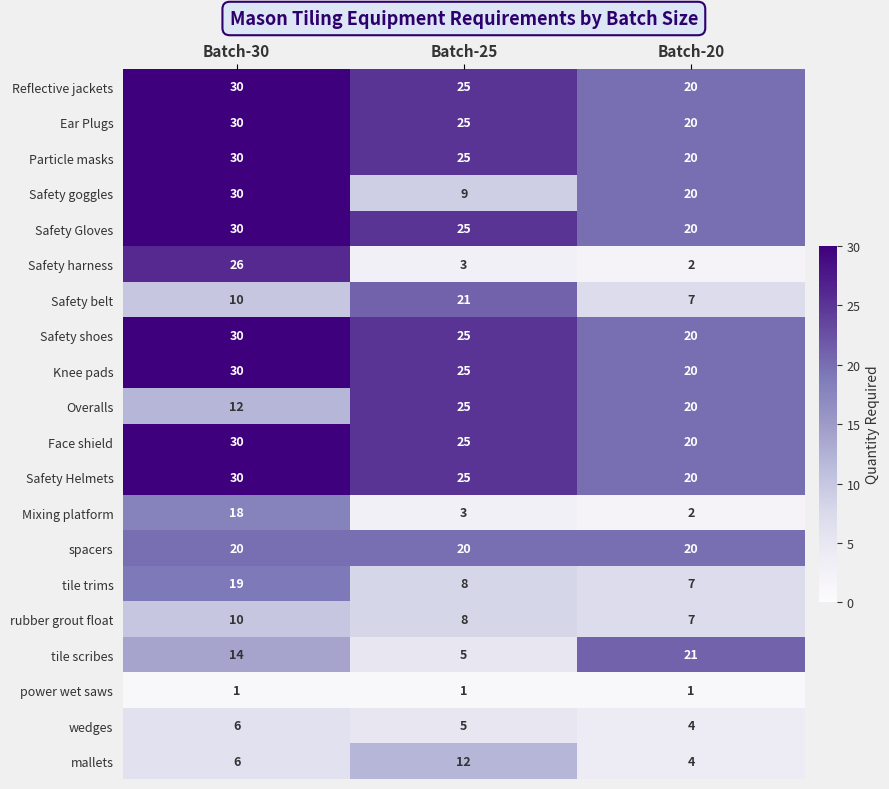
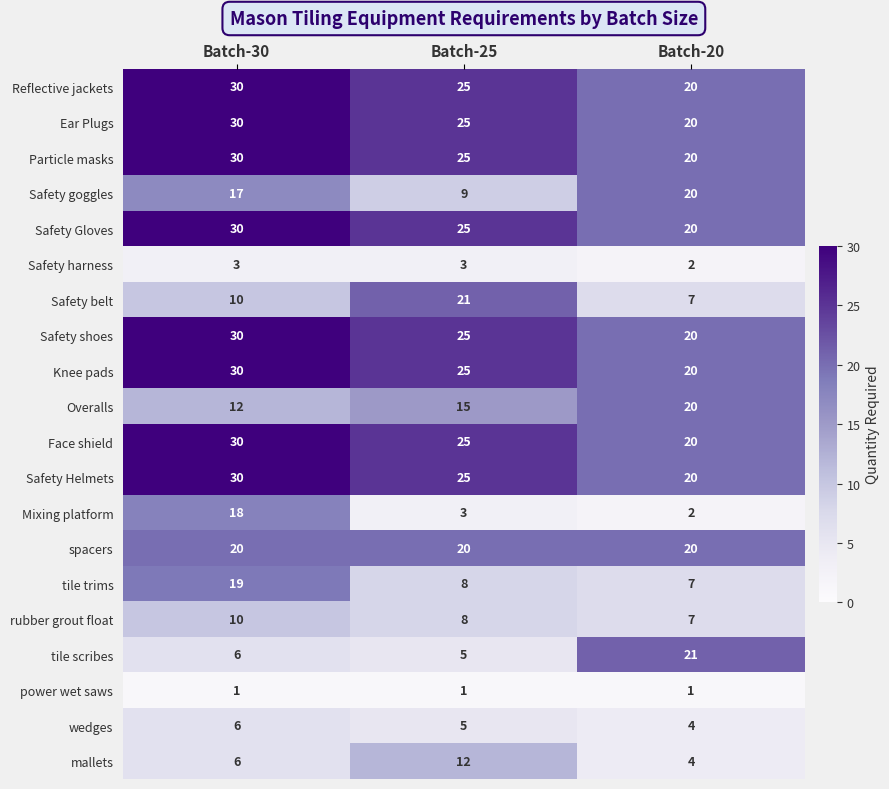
Safety goggles, Batch-30: 30 -> 17
Safety harness, Batch-30: 26 -> 3
Overalls, Batch-25: 25 -> 15
tile scribes, Batch-30: 14 -> 6
